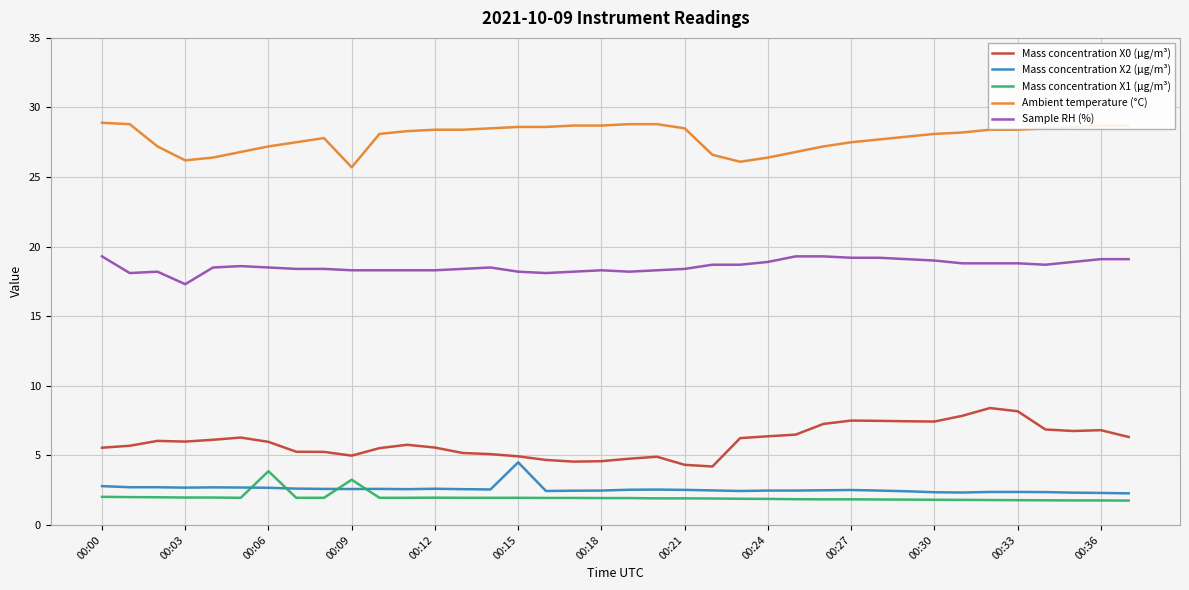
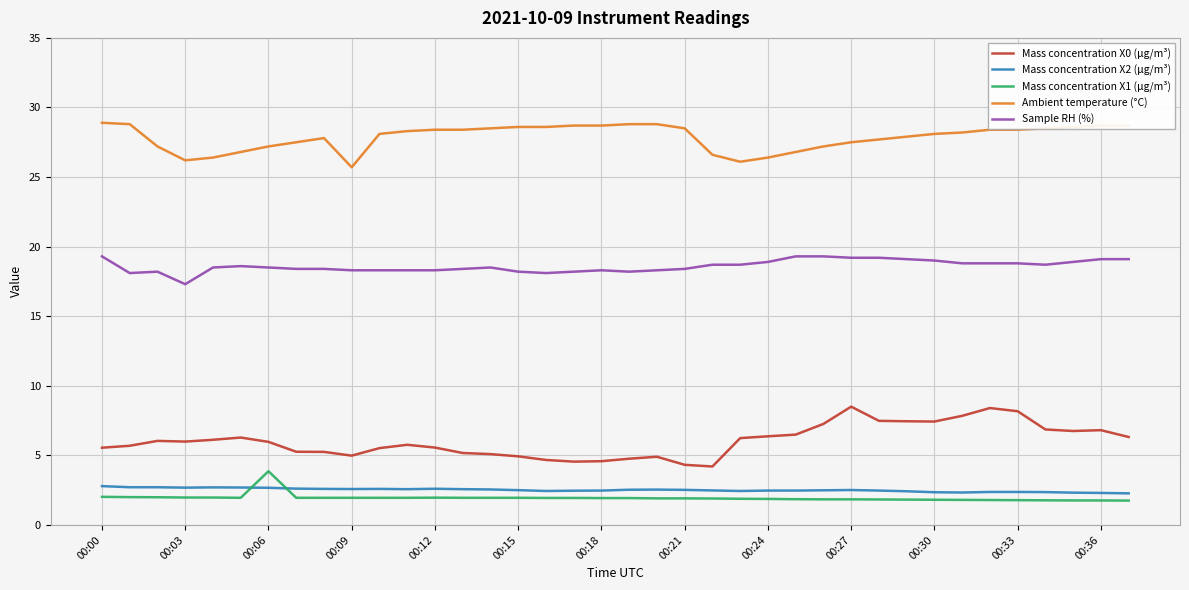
Mass concentration X1 (μg/m³), 00:09: 3.3 -> 2.0
Mass concentration X2 (μg/m³), 00:15: 4.5 -> 2.5
Mass concentration X0 (μg/m³), 00:27: 7.5 -> 8.5
